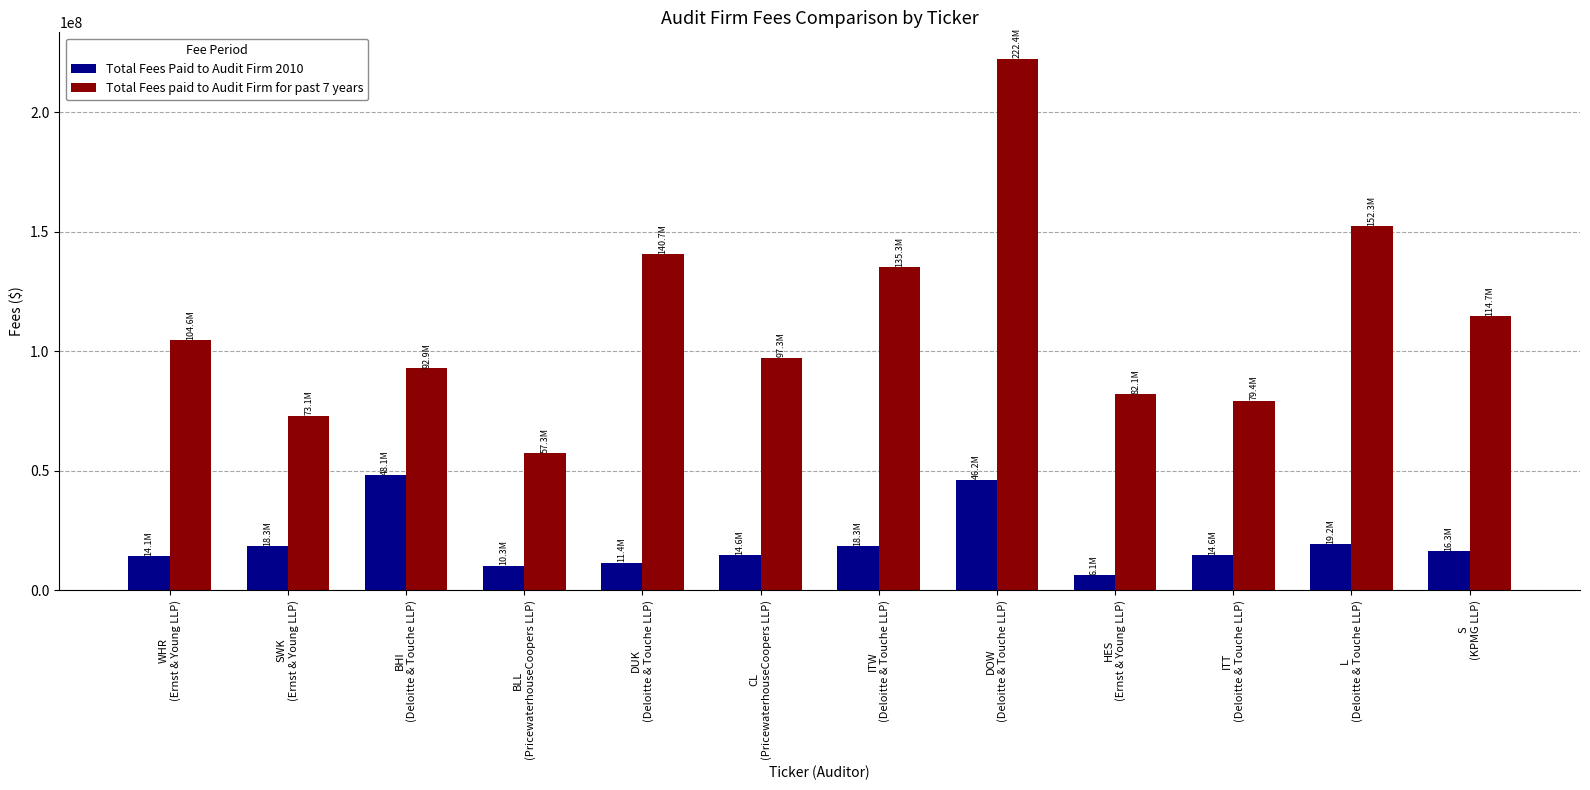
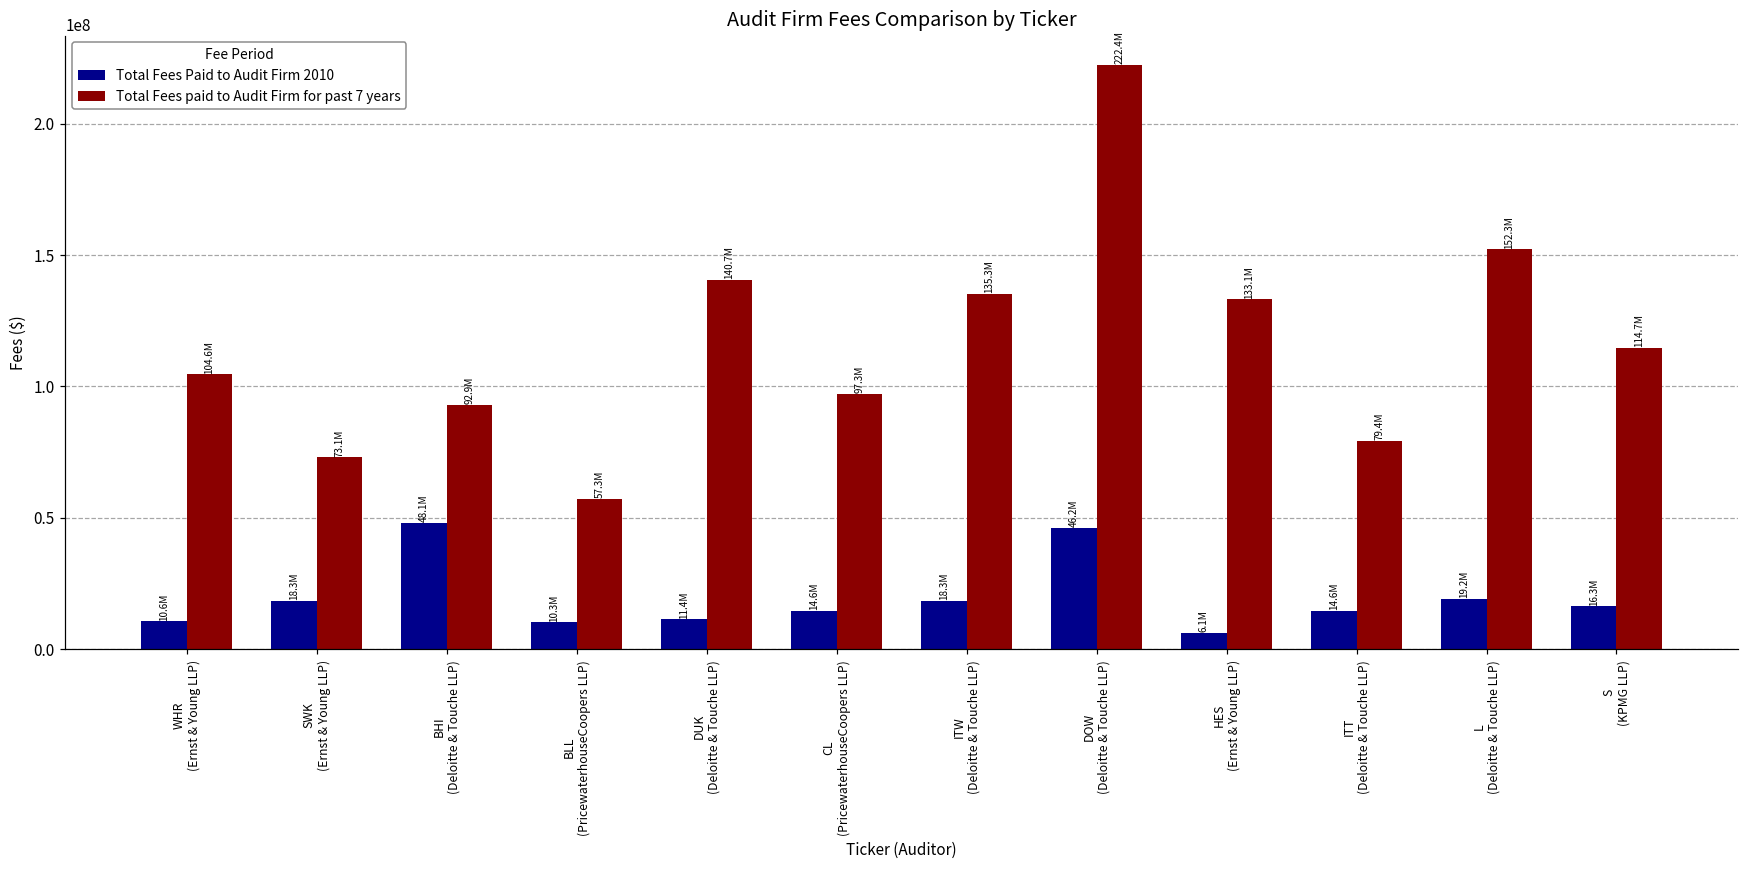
Total Fees Paid to Audit Firm 2010, WHR (Ernst & Young LLP): 14.1M -> 10.6M
Total Fees paid to Audit Firm for past 7 years, HES (Ernst & Young LLP): 82.1M -> 133.1M
